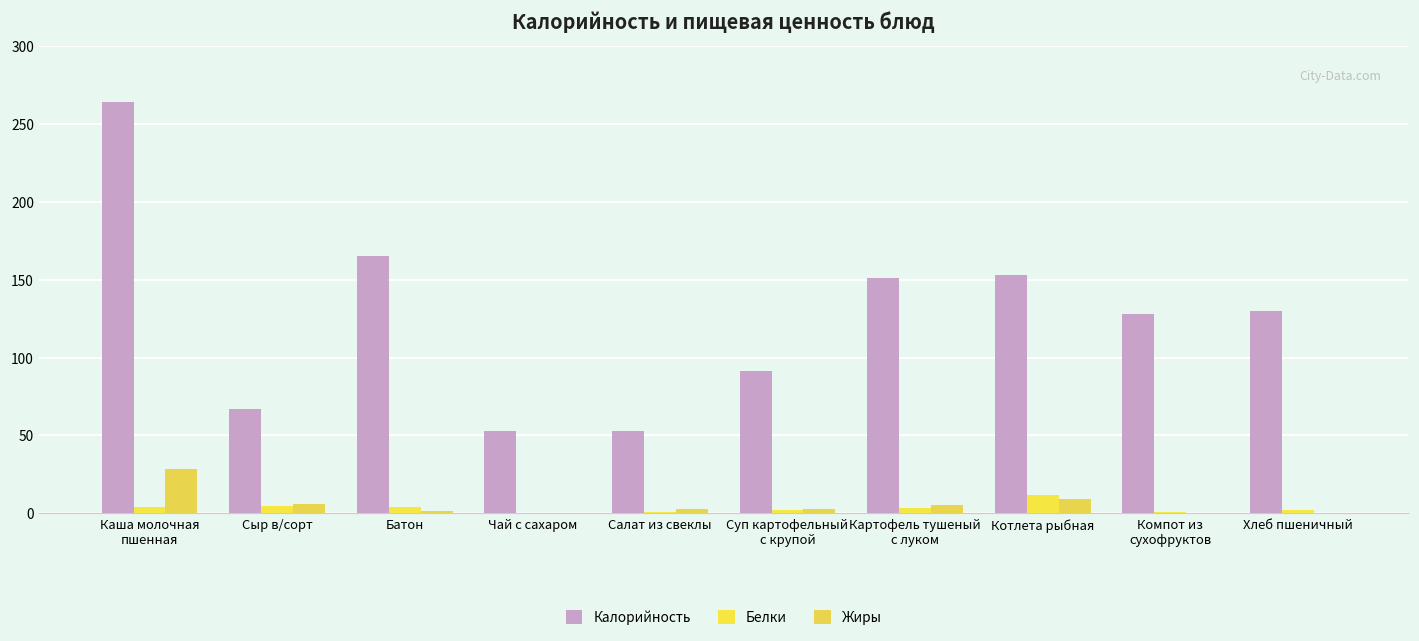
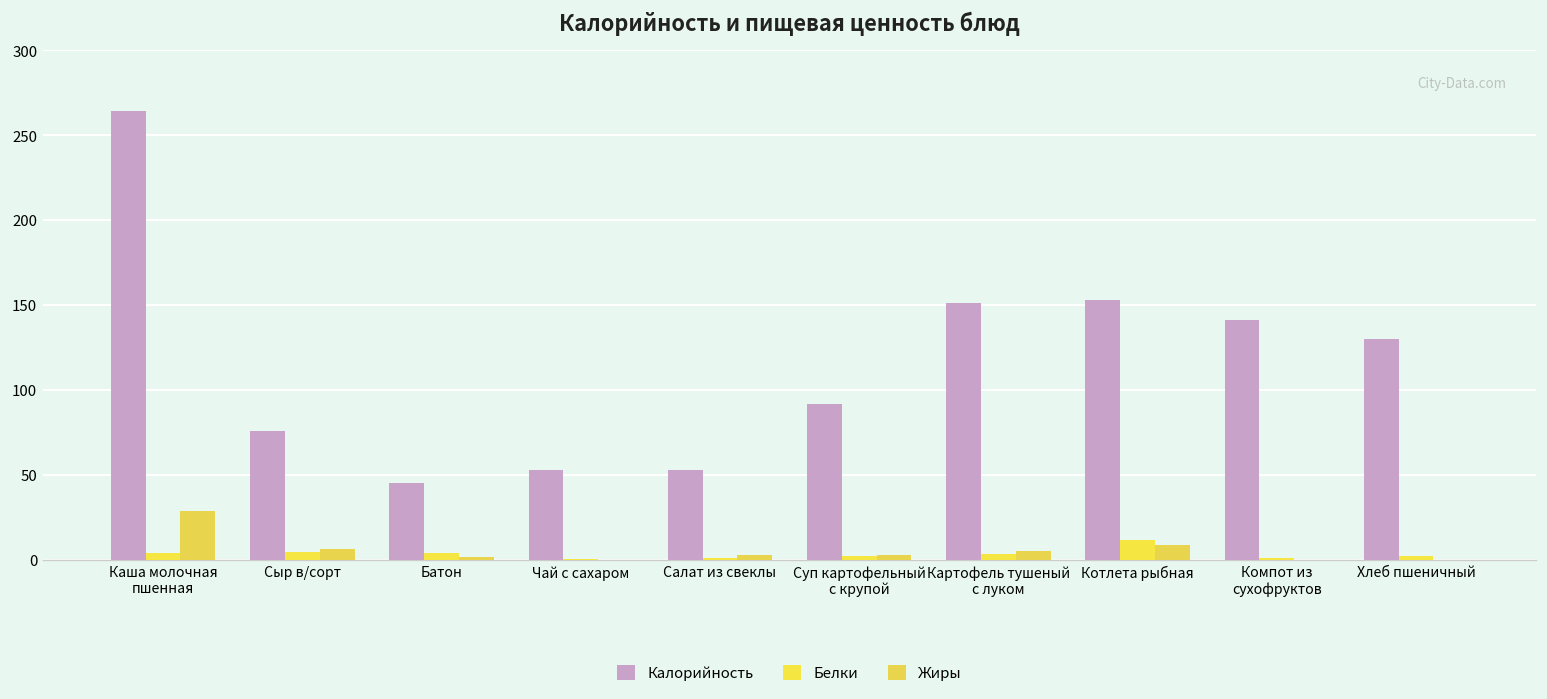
Калорийность, Сыр в/сорт: 67 -> 76
Калорийность, Батон: 165 -> 45
Калорийность, Компот из сухофруктов: 128 -> 141
